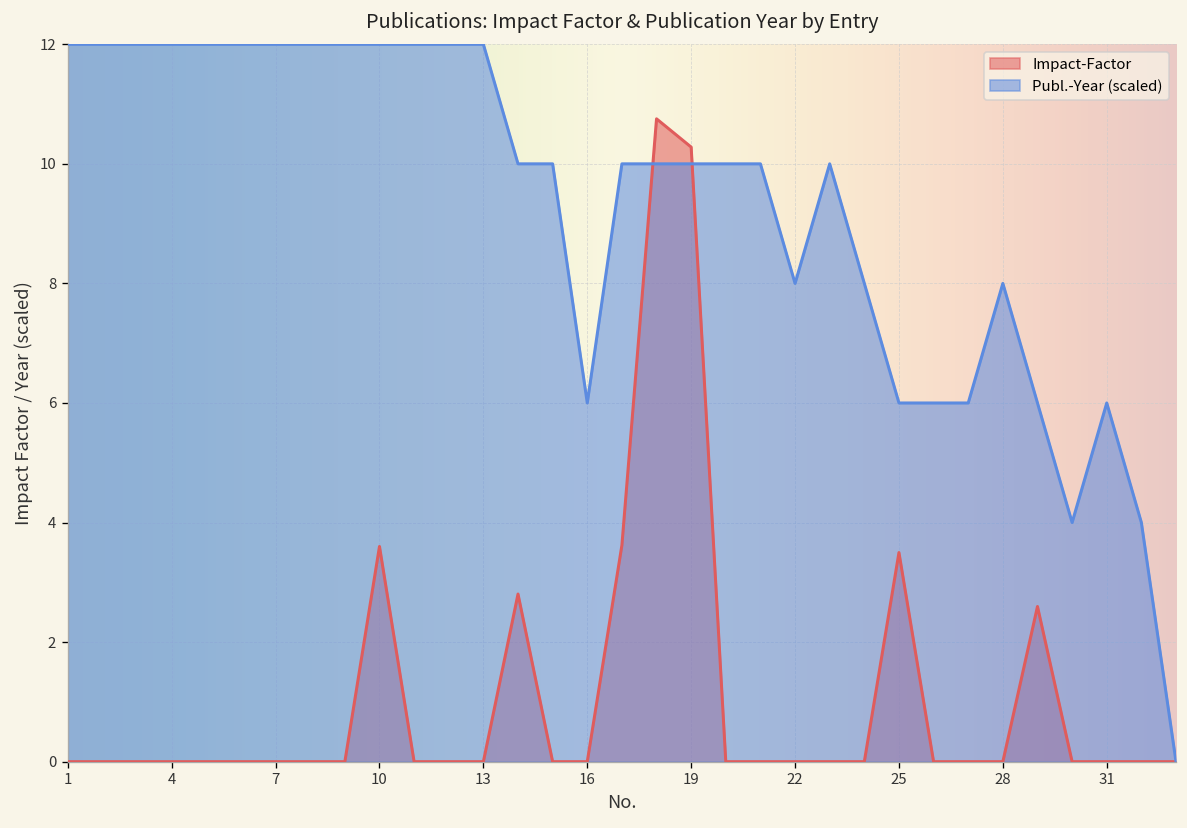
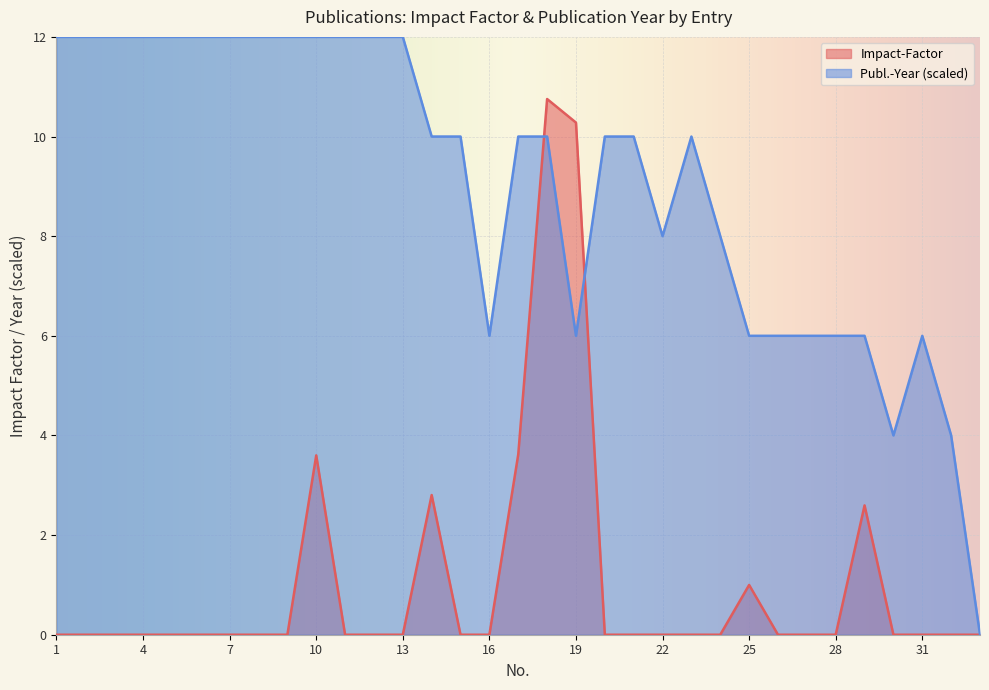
Publ.-Year (scaled), 19: 10.0 -> 6.0
Impact-Factor, 25: 3.5 -> 1.0
Publ.-Year (scaled), 28: 8.0 -> 6.0
